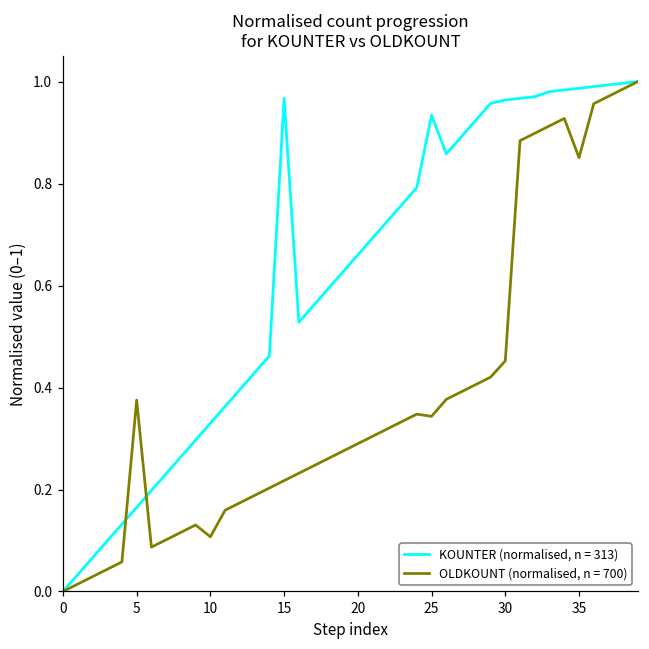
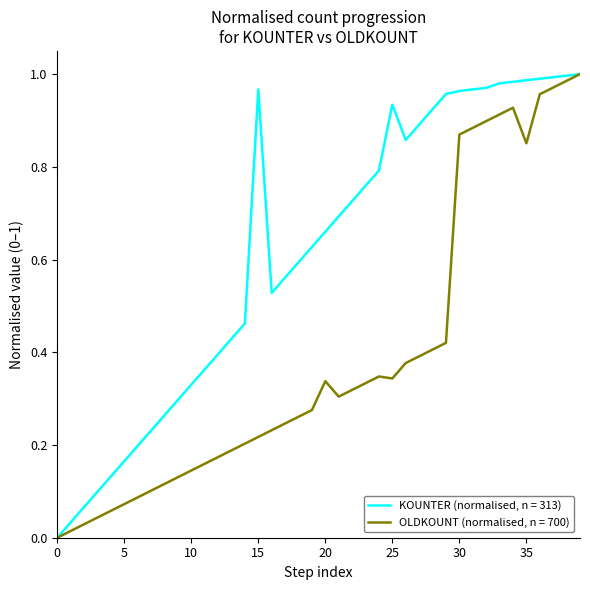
OLDKOUNT (normalised, n = 700), 5: 0.38 -> 0.07
OLDKOUNT (normalised, n = 700), 10: 0.11 -> 0.14
OLDKOUNT (normalised, n = 700), 20: 0.29 -> 0.34
OLDKOUNT (normalised, n = 700), 30: 0.45 -> 0.87
